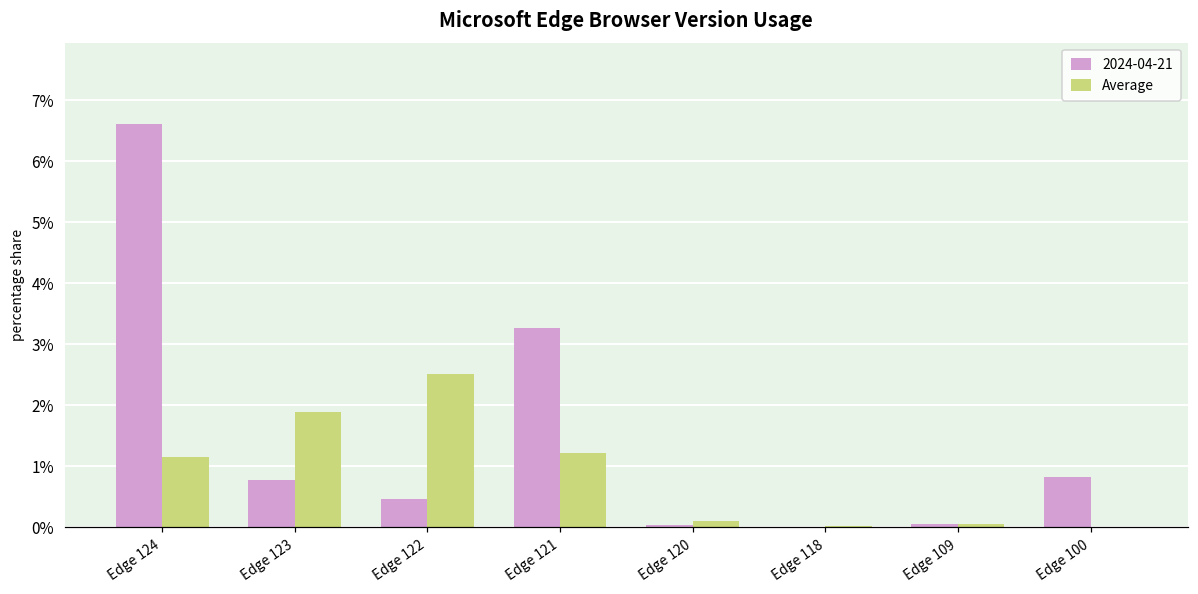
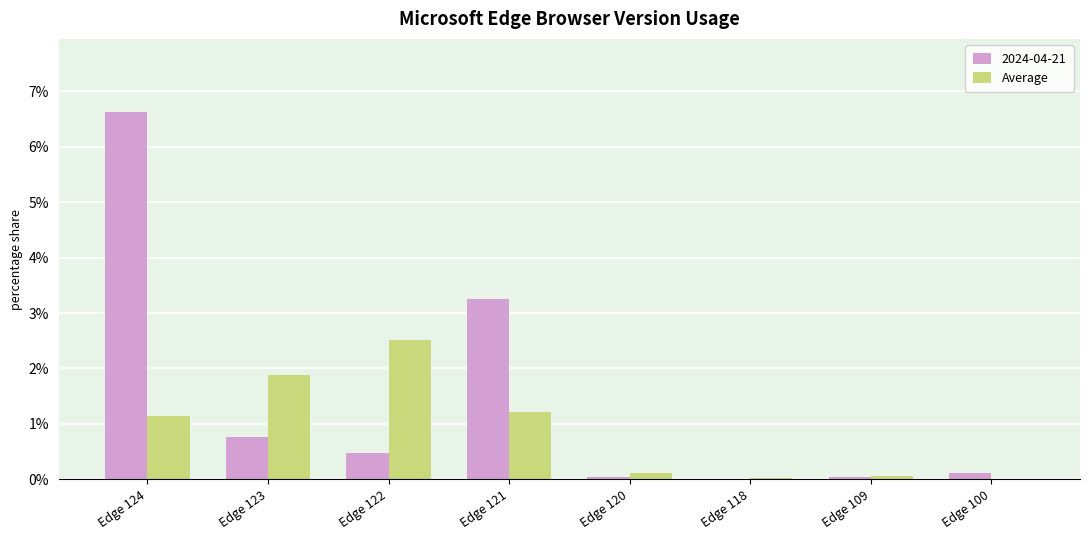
2024-04-21, Edge 100: 0.8% -> 0.1%
